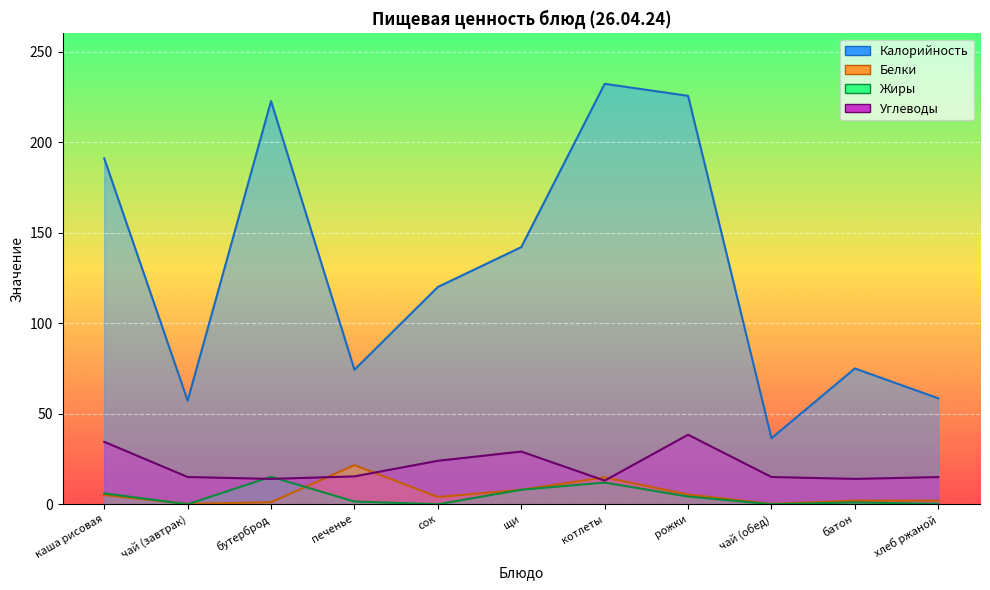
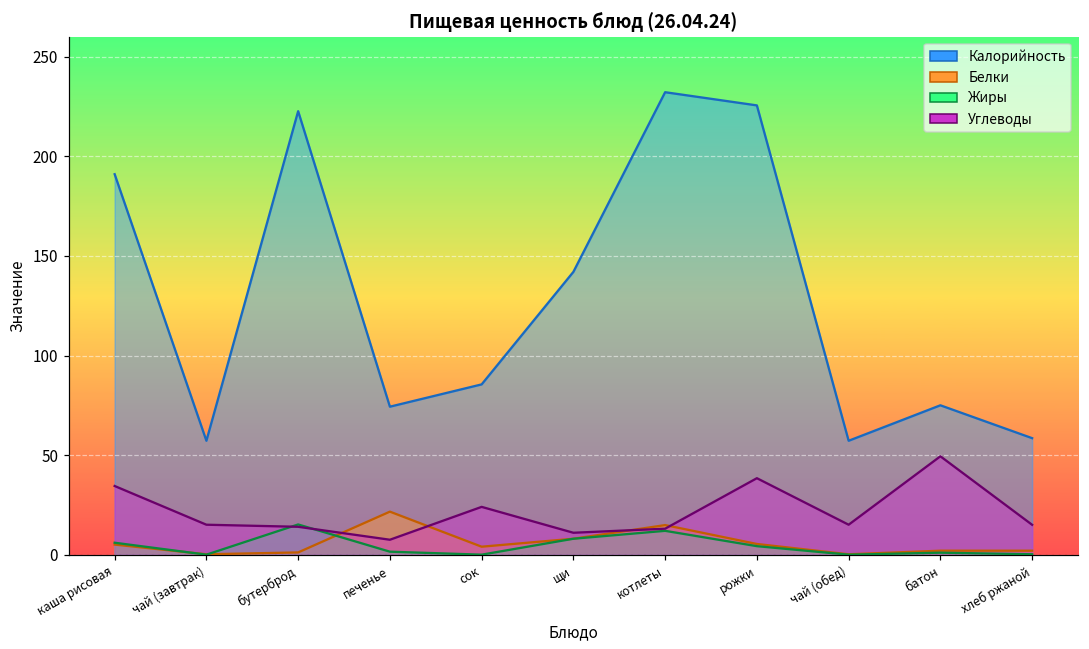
Углеводы, печенье: 15 -> 8
Калорийность, сок: 120 -> 86
Углеводы, щи: 29 -> 11
Калорийность, чай (обед): 36 -> 57
Углеводы, батон: 14 -> 49
